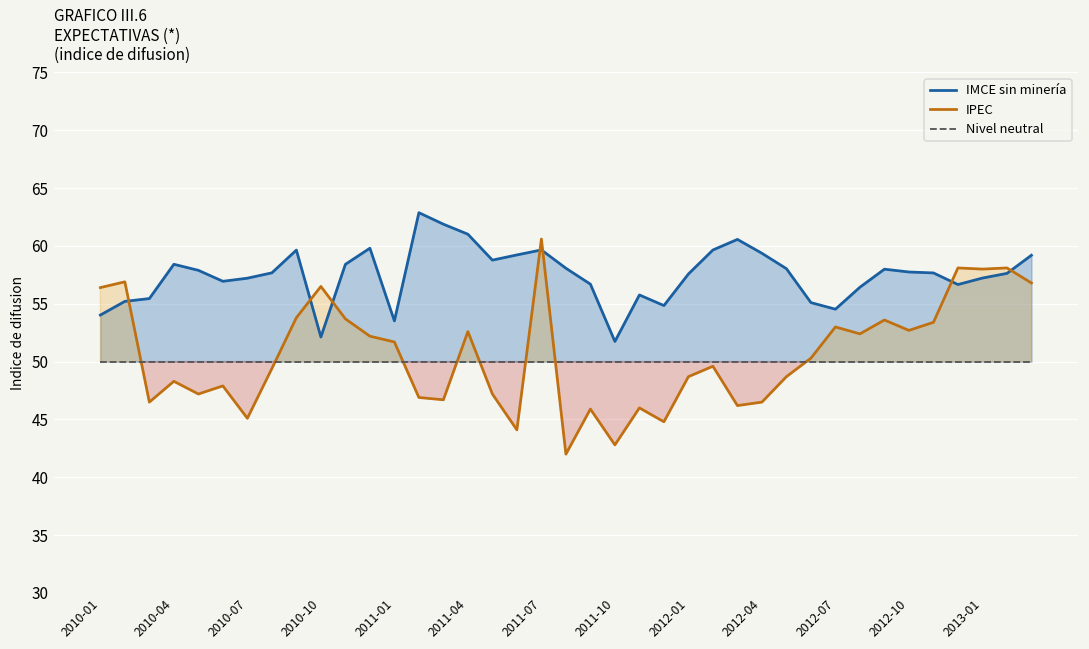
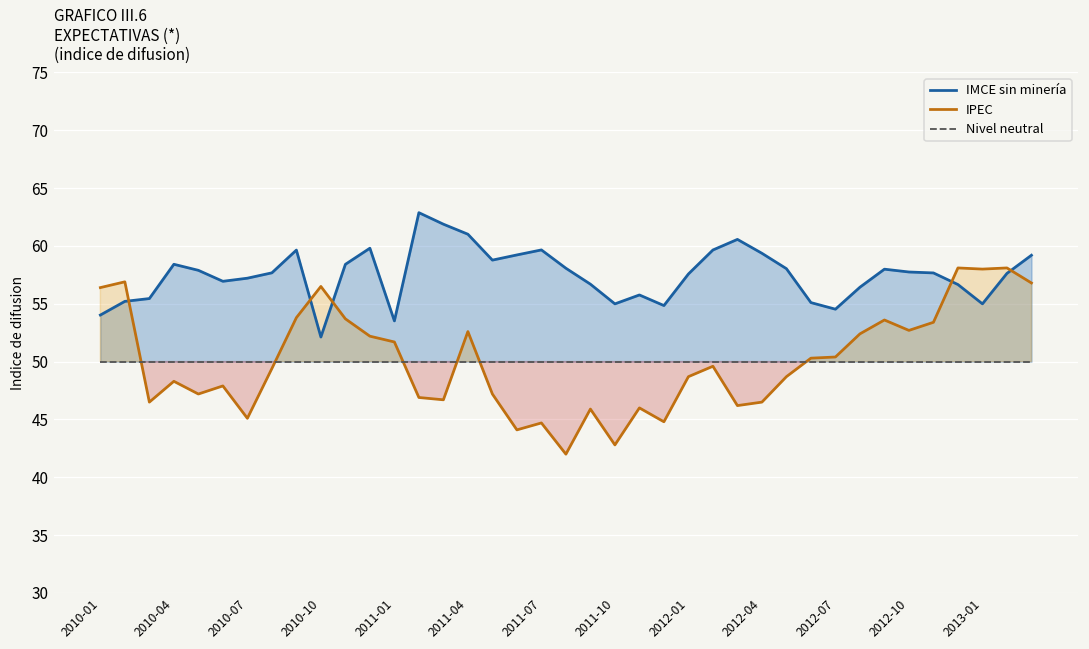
IPEC, 2011-07: 60.6 -> 44.7
IMCE sin minería, 2011-10: 51.7 -> 55.0
IPEC, 2012-07: 53.0 -> 50.4
IMCE sin minería, 2013-01: 57.2 -> 55.0
